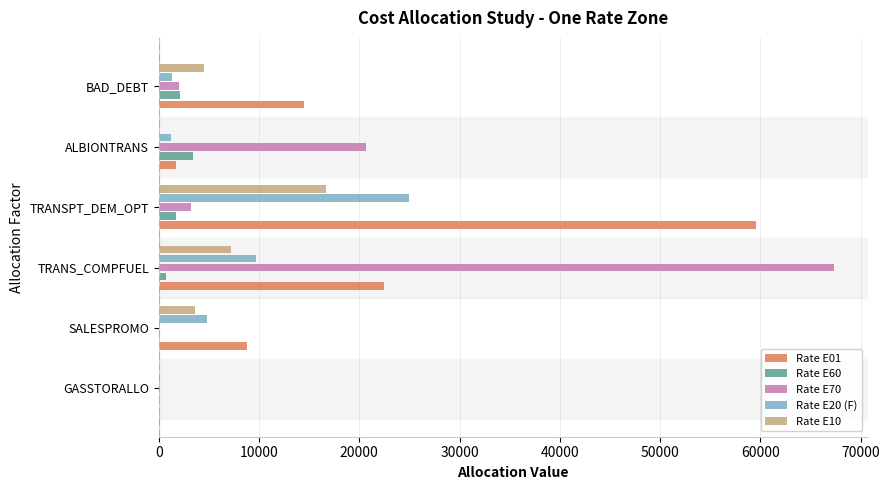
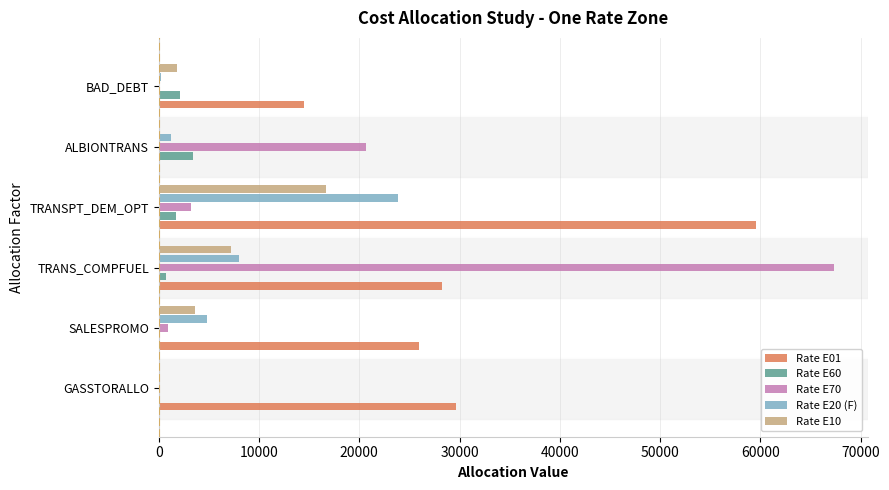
Rate E10, BAD_DEBT: 4500 -> 1800
Rate E20 (F), BAD_DEBT: 1300 -> 200
Rate E70, BAD_DEBT: 2000 -> 0
Rate E01, ALBIONTRANS: 1700 -> 0
Rate E20 (F), TRANSPT_DEM_OPT: 24900 -> 23800
Rate E20 (F), TRANS_COMPFUEL: 9700 -> 8000
Rate E01, TRANS_COMPFUEL: 22500 -> 28300
Rate E70, SALESPROMO: 0 -> 900
Rate E01, SALESPROMO: 8800 -> 26000
Rate E01, GASSTORALLO: 100 -> 29700
